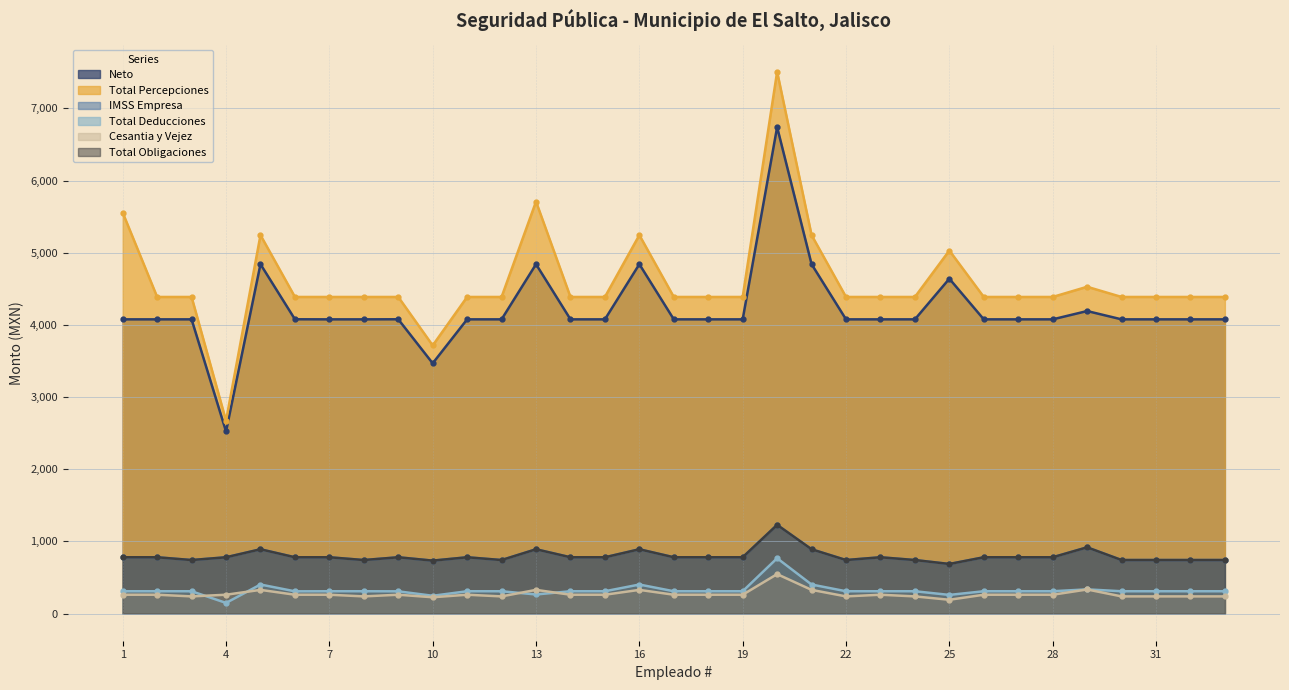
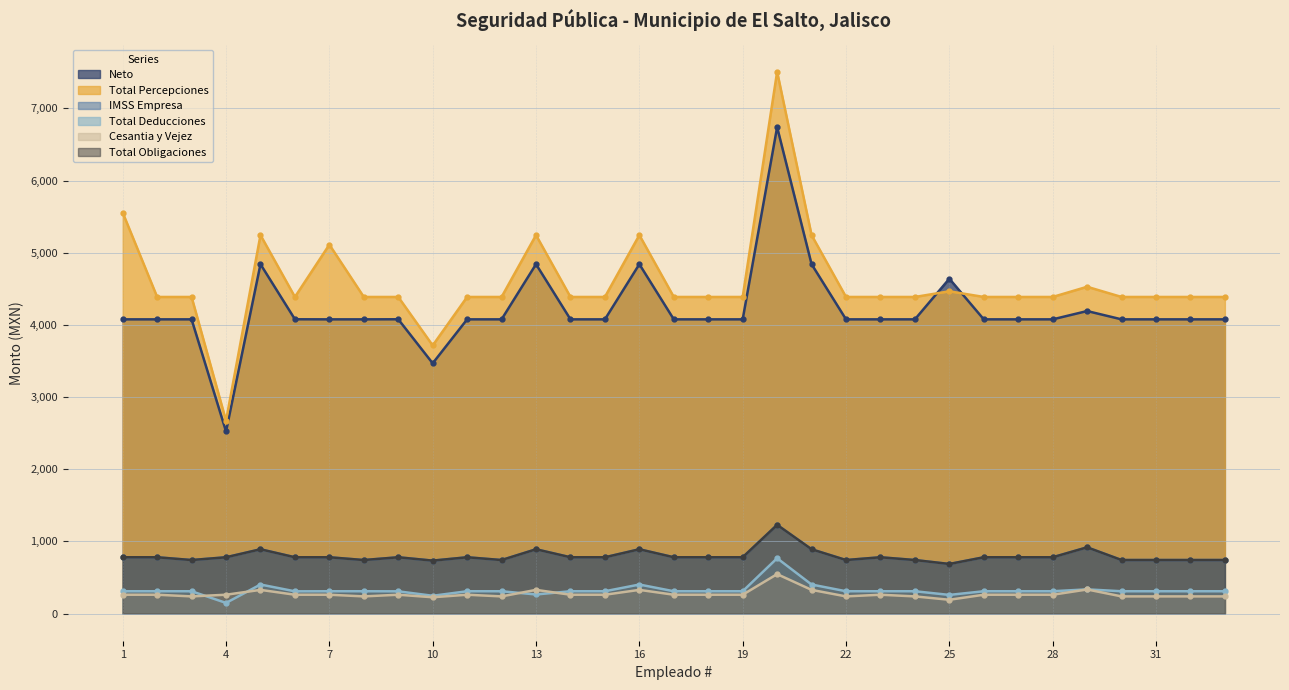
Total Percepciones, 7: 4,400 -> 5,100
Total Percepciones, 13: 5,700 -> 5,200
Total Percepciones, 25: 5,000 -> 4,500
